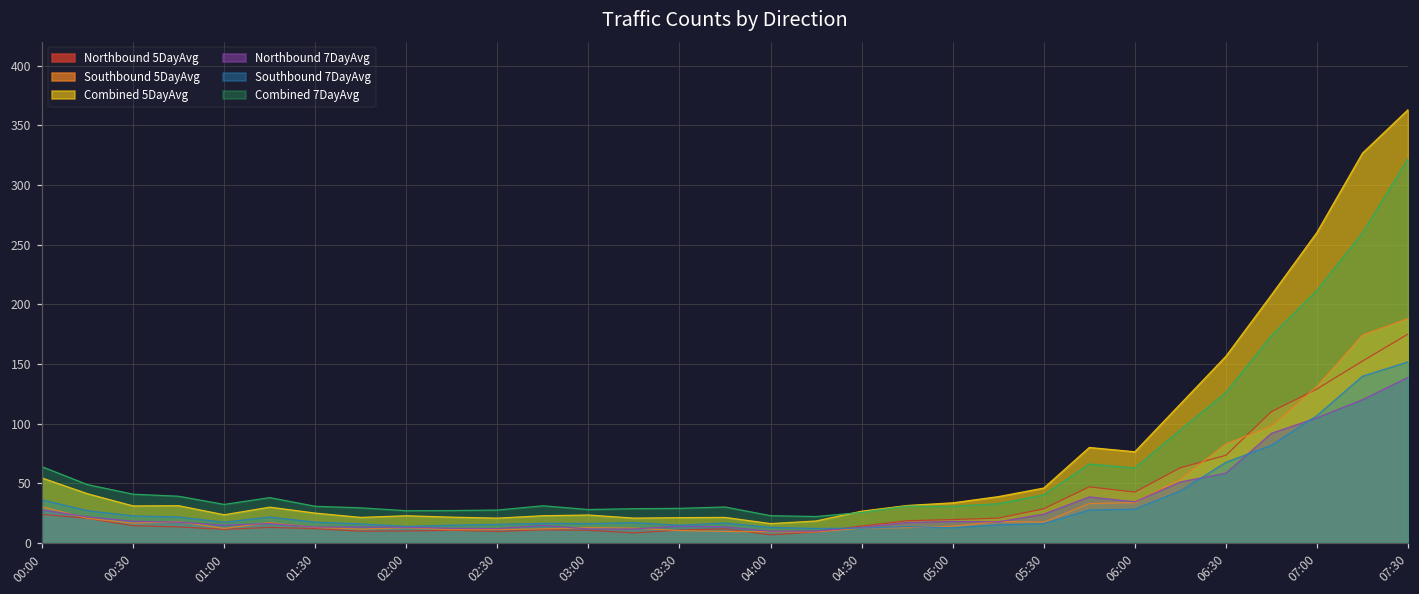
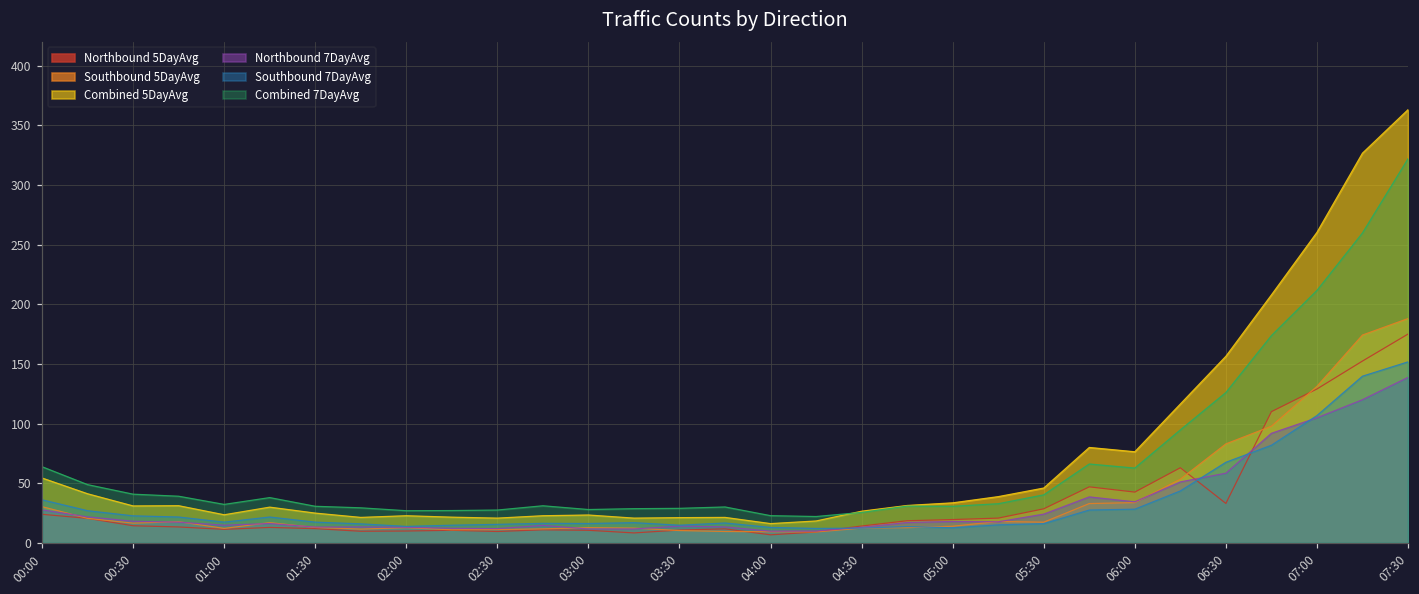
Northbound 5DayAvg, 06:30: 73 -> 33
